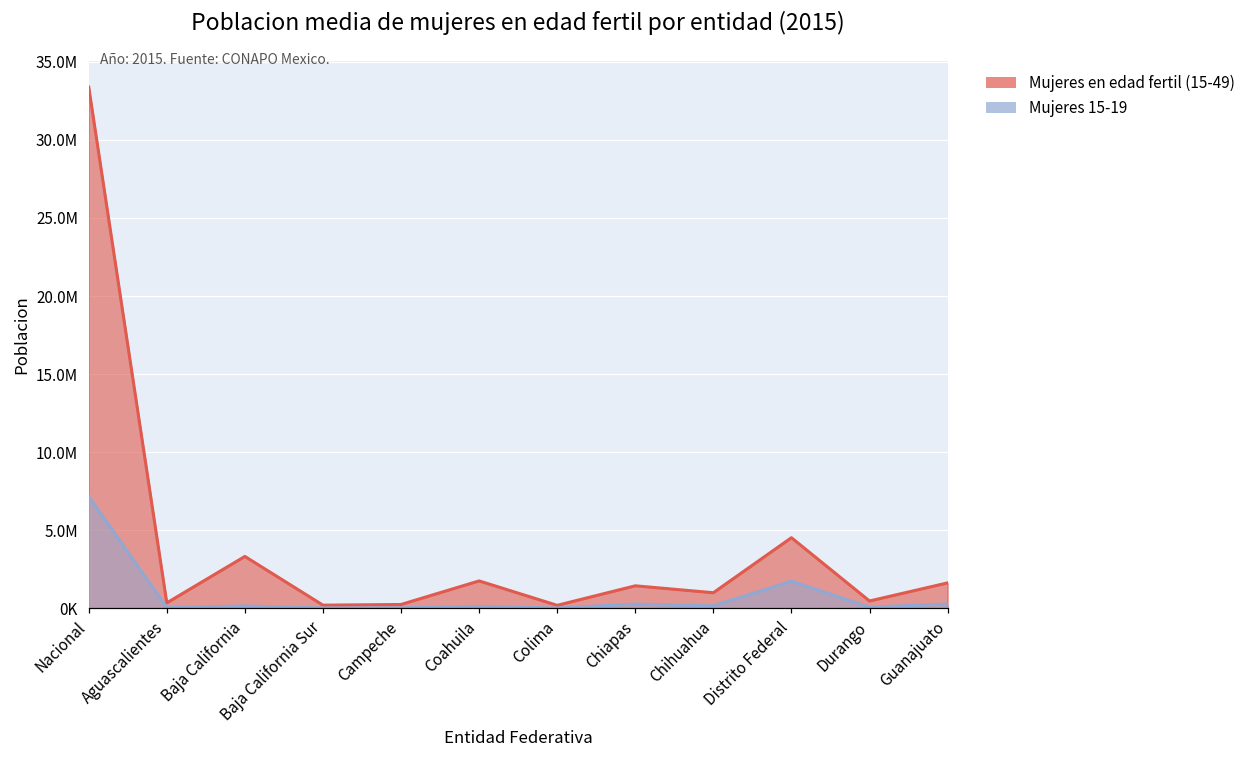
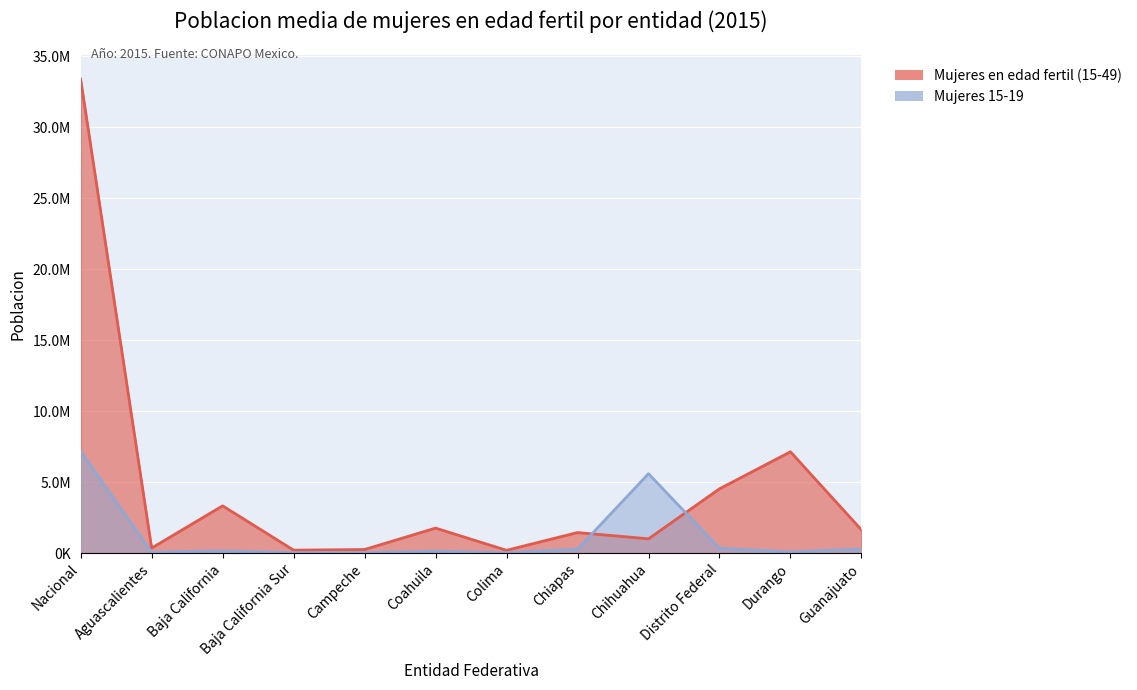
Mujeres 15-19, Chihuahua: 200000 -> 5600000
Mujeres 15-19, Distrito Federal: 1700000 -> 300000
Mujeres en edad fertil (15-49), Durango: 500000 -> 7100000
